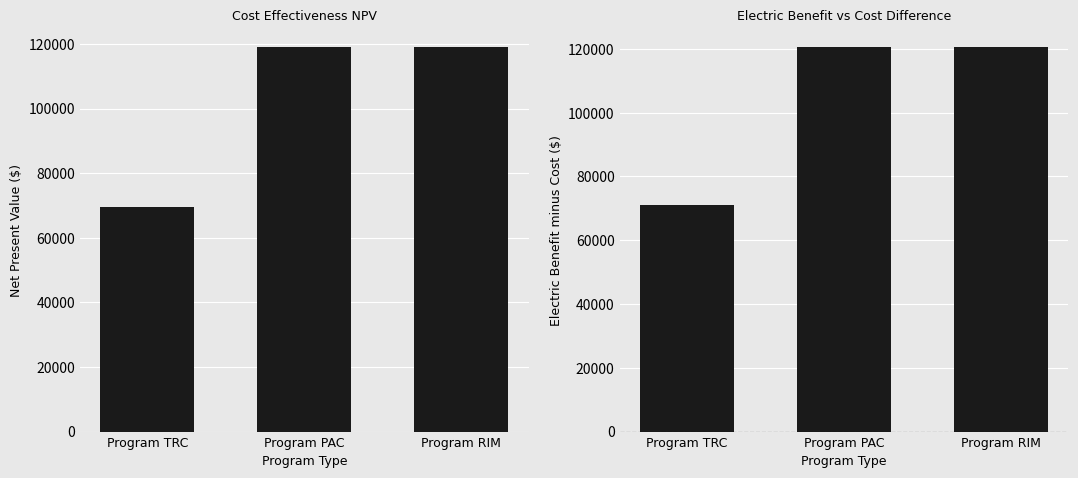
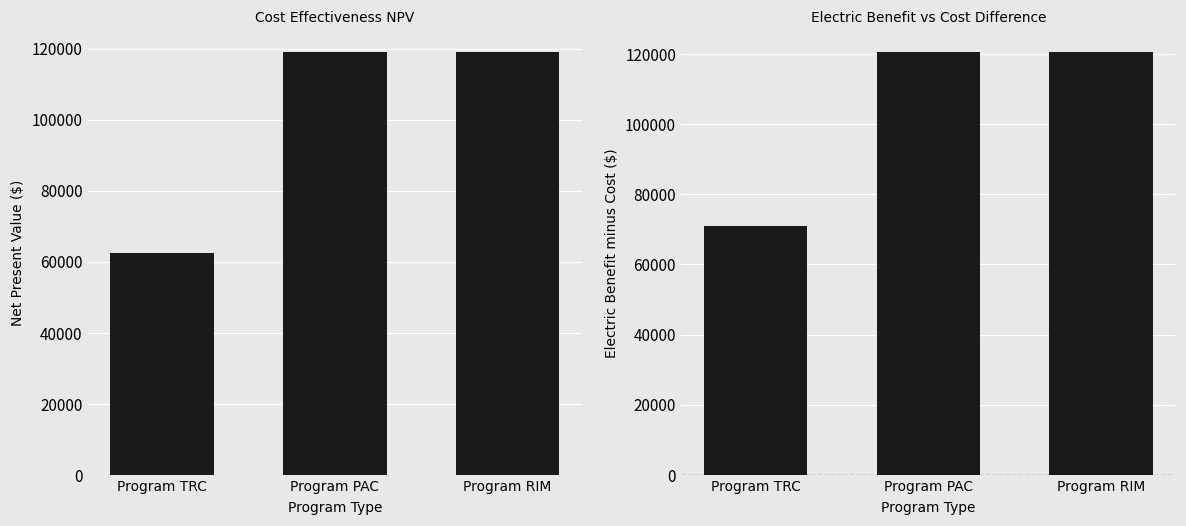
Cost Effectiveness NPV, Program TRC: 70000 -> 63000
